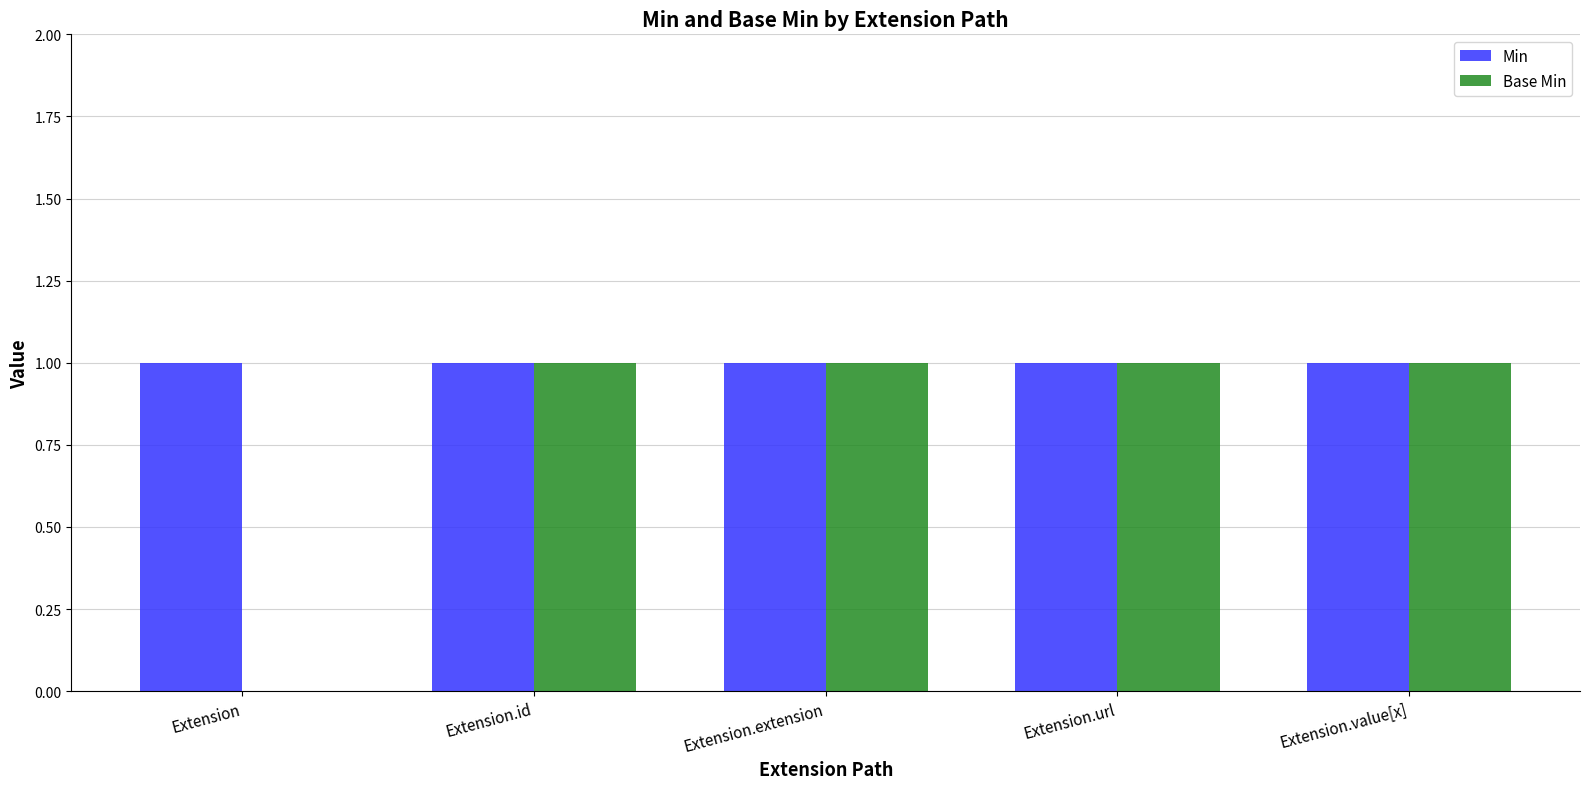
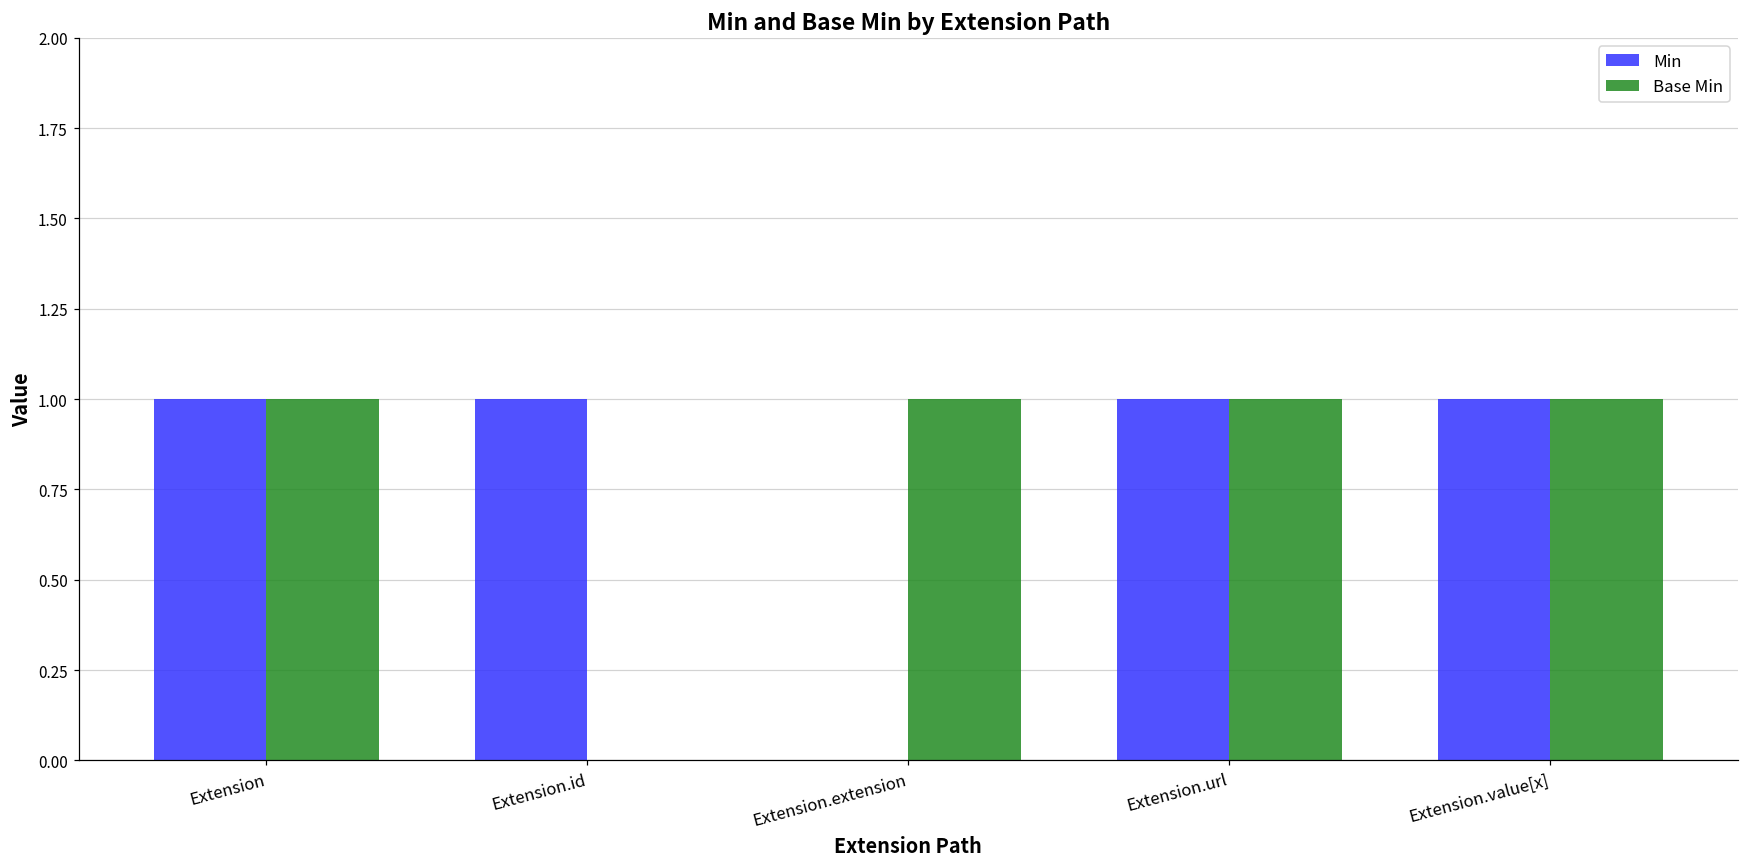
Base Min, Extension: 0 -> 1
Base Min, Extension.id: 1 -> 0
Min, Extension.extension: 1 -> 0
